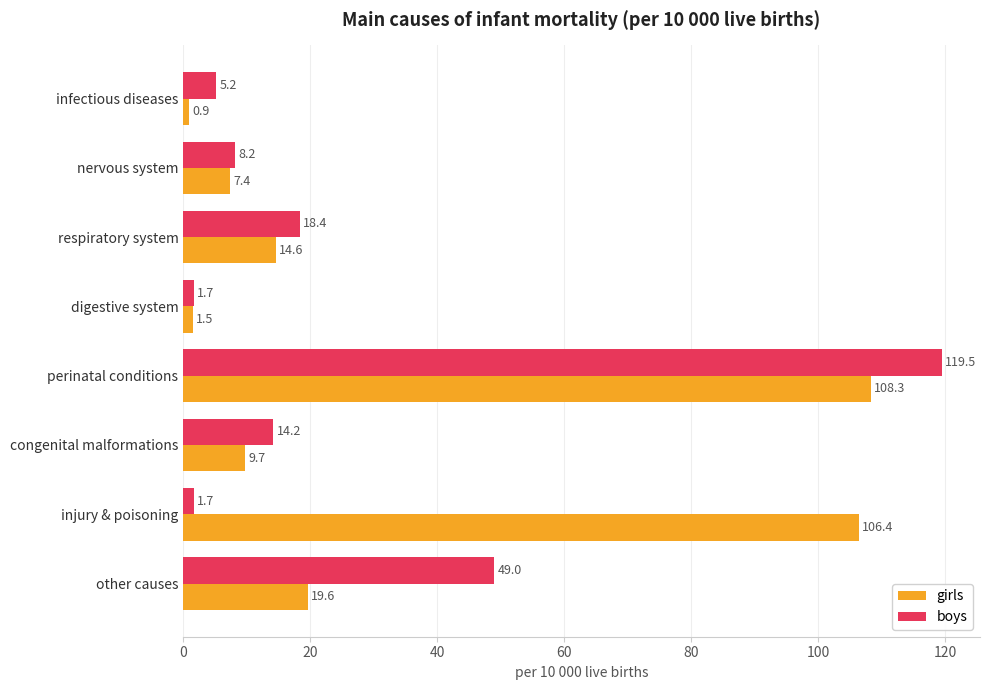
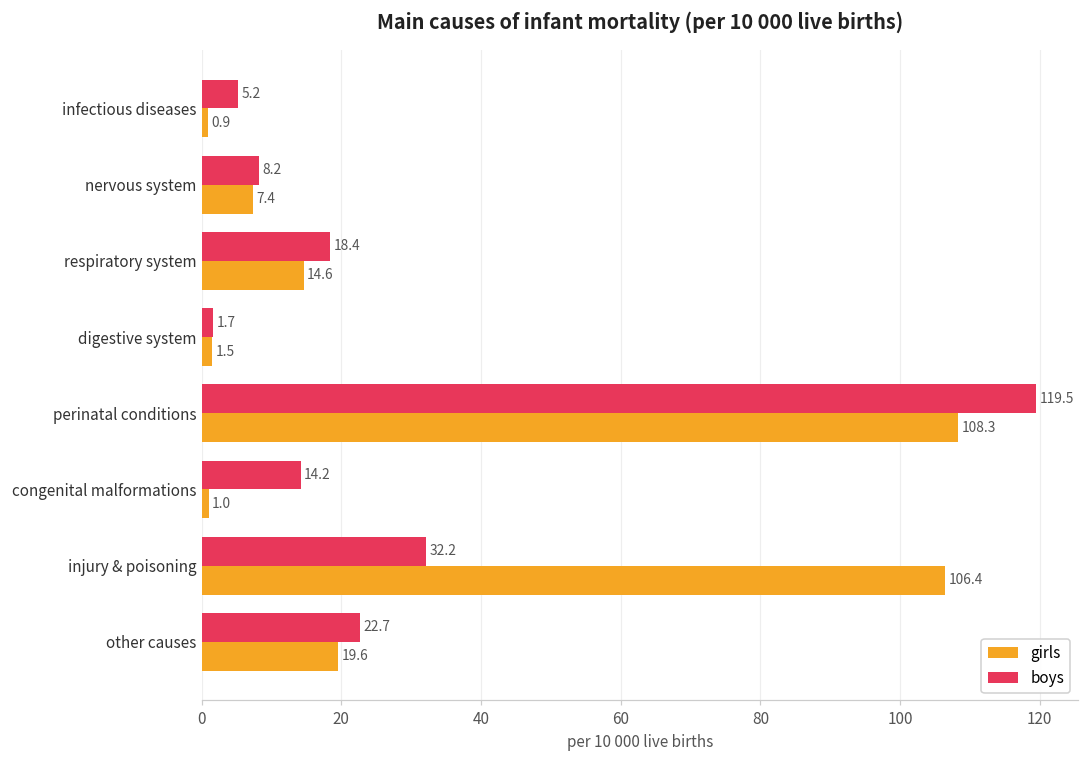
girls, congenital malformations: 9.7 -> 1.0
boys, injury & poisoning: 1.7 -> 32.2
boys, other causes: 49.0 -> 22.7
